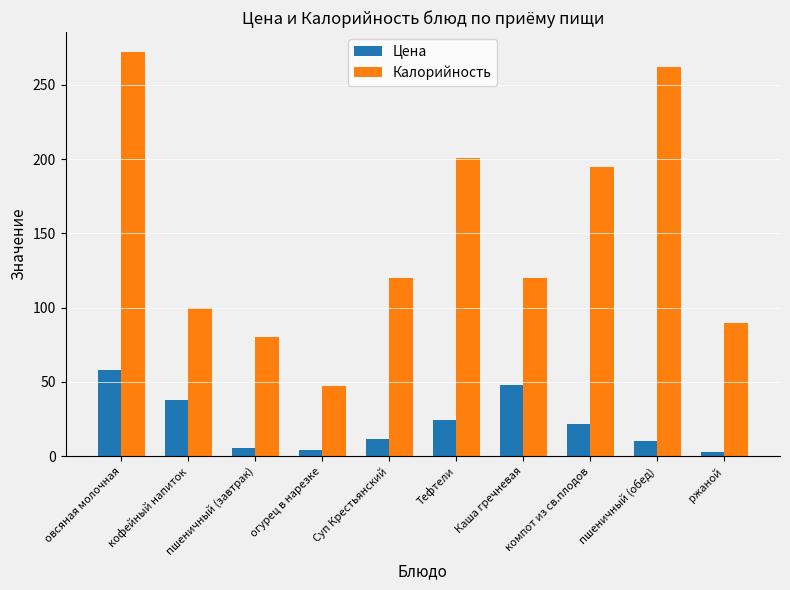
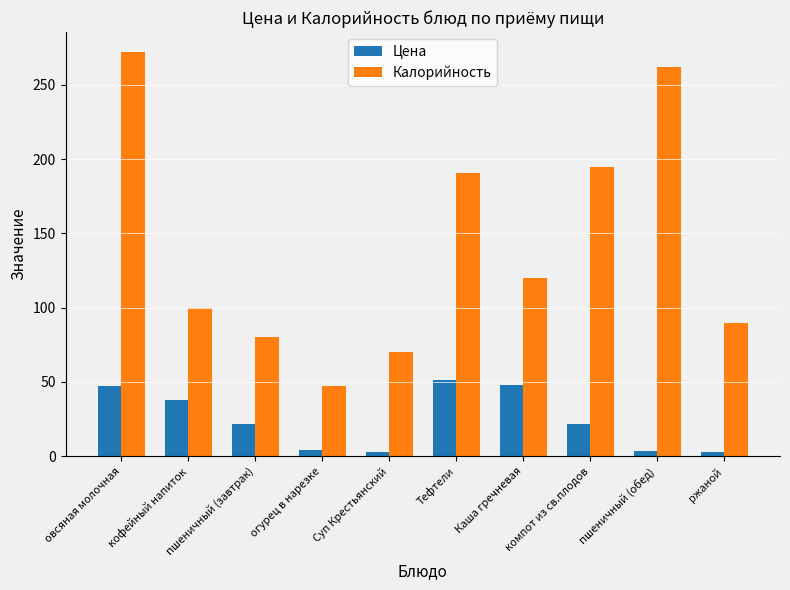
Цена, овсяная молочная: 58 -> 47
Цена, пшеничный (завтрак): 5 -> 22
Цена, Суп Крестьянский: 12 -> 3
Калорийность, Суп Крестьянский: 120 -> 70
Цена, Тефтели: 24 -> 51
Калорийность, Тефтели: 201 -> 191
Цена, пшеничный (обед): 10 -> 3
